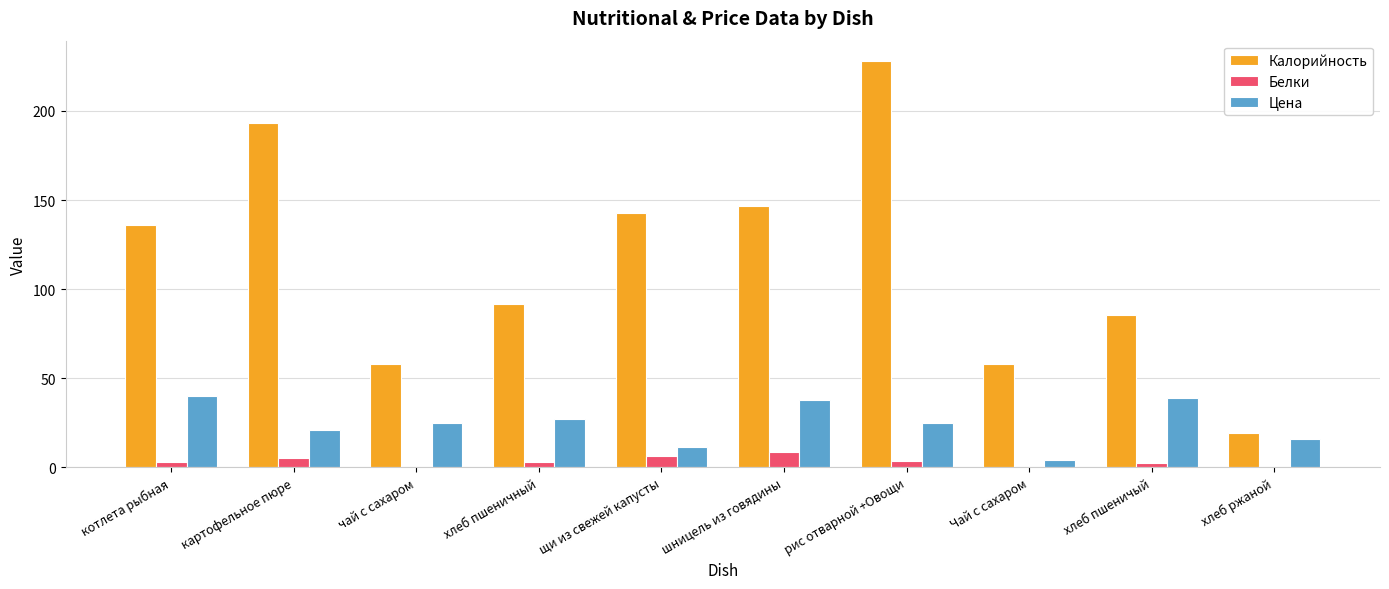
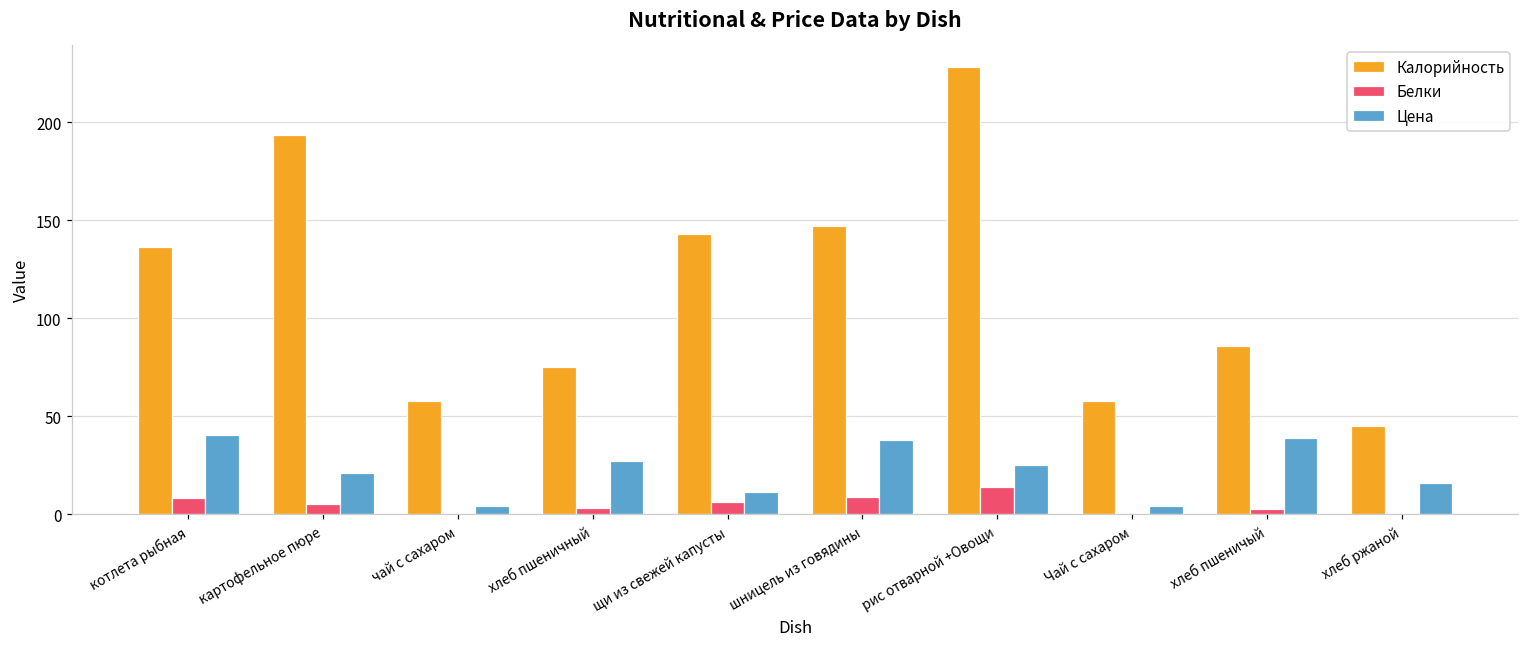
Белки, котлета рыбная: 3 -> 8
Цена, чай с сахаром: 25 -> 4
Калорийность, хлеб пшеничный: 92 -> 75
Белки, рис отварной +Овощи: 4 -> 14
Калорийность, хлеб ржаной: 19 -> 45
